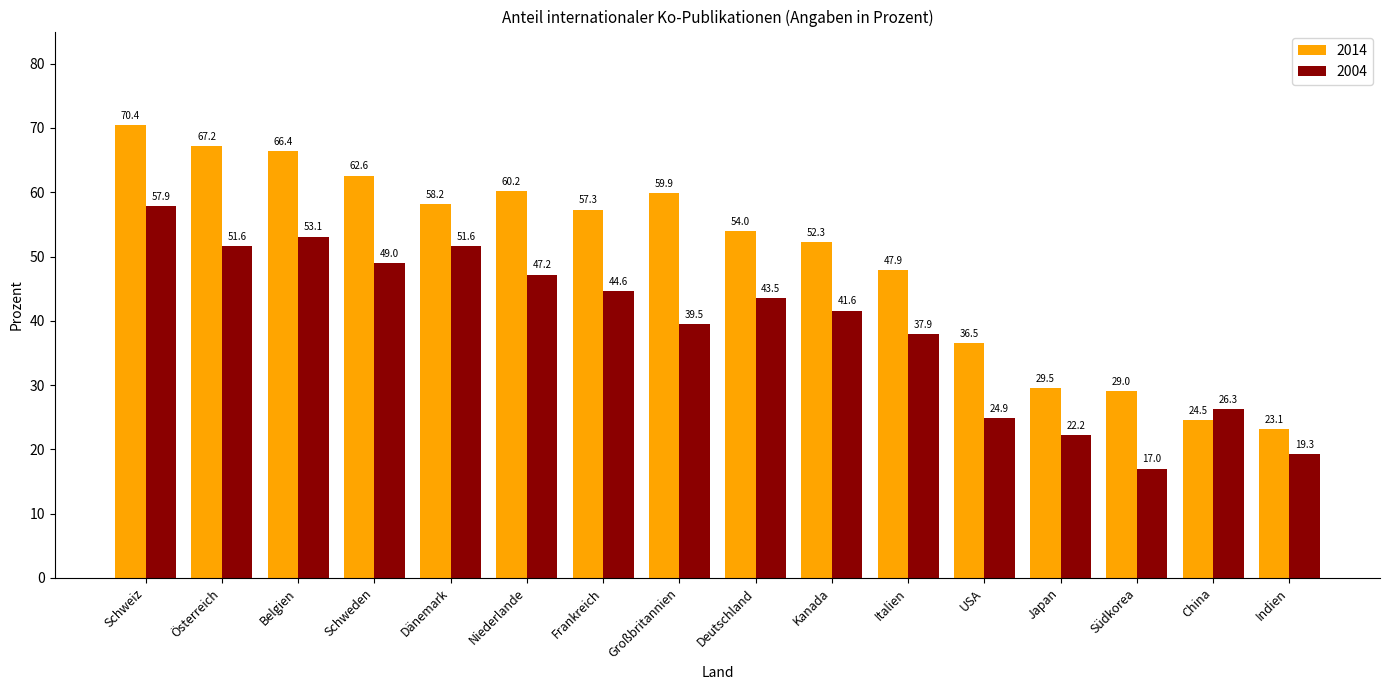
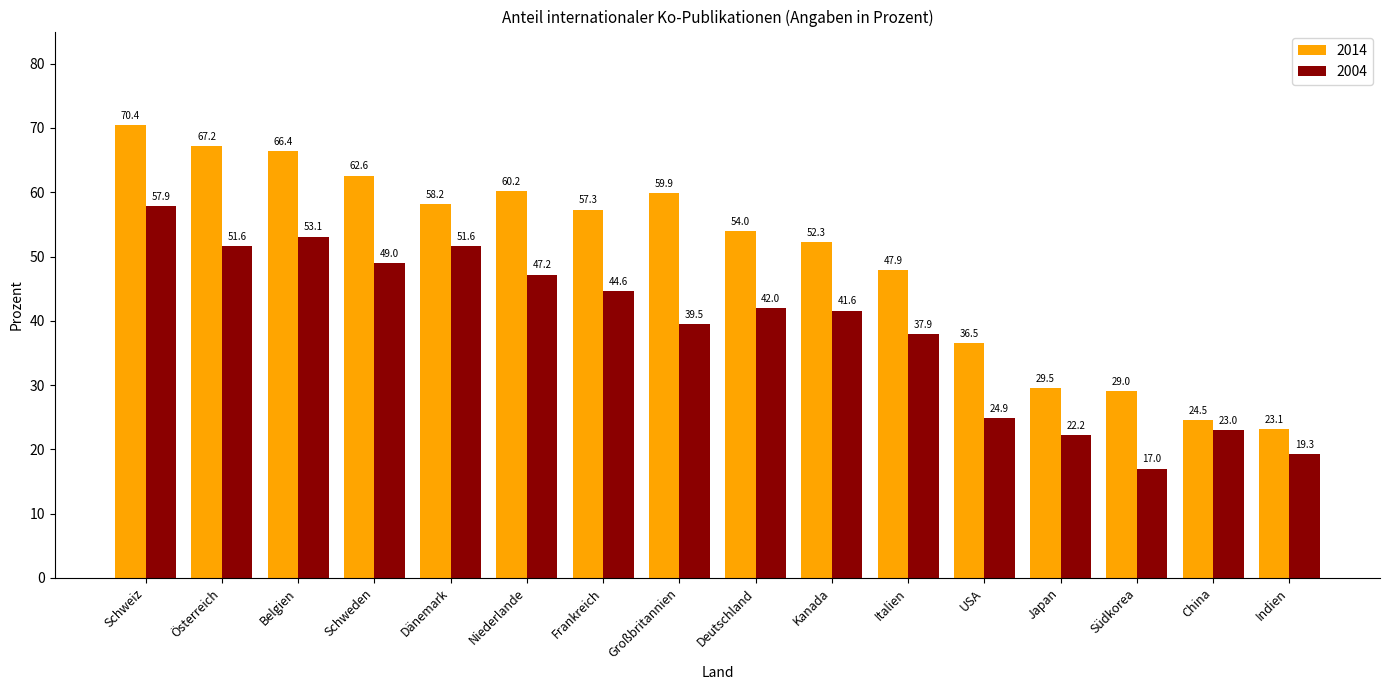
2004, Deutschland: 43.5 -> 42.0
2004, China: 26.3 -> 23.0
